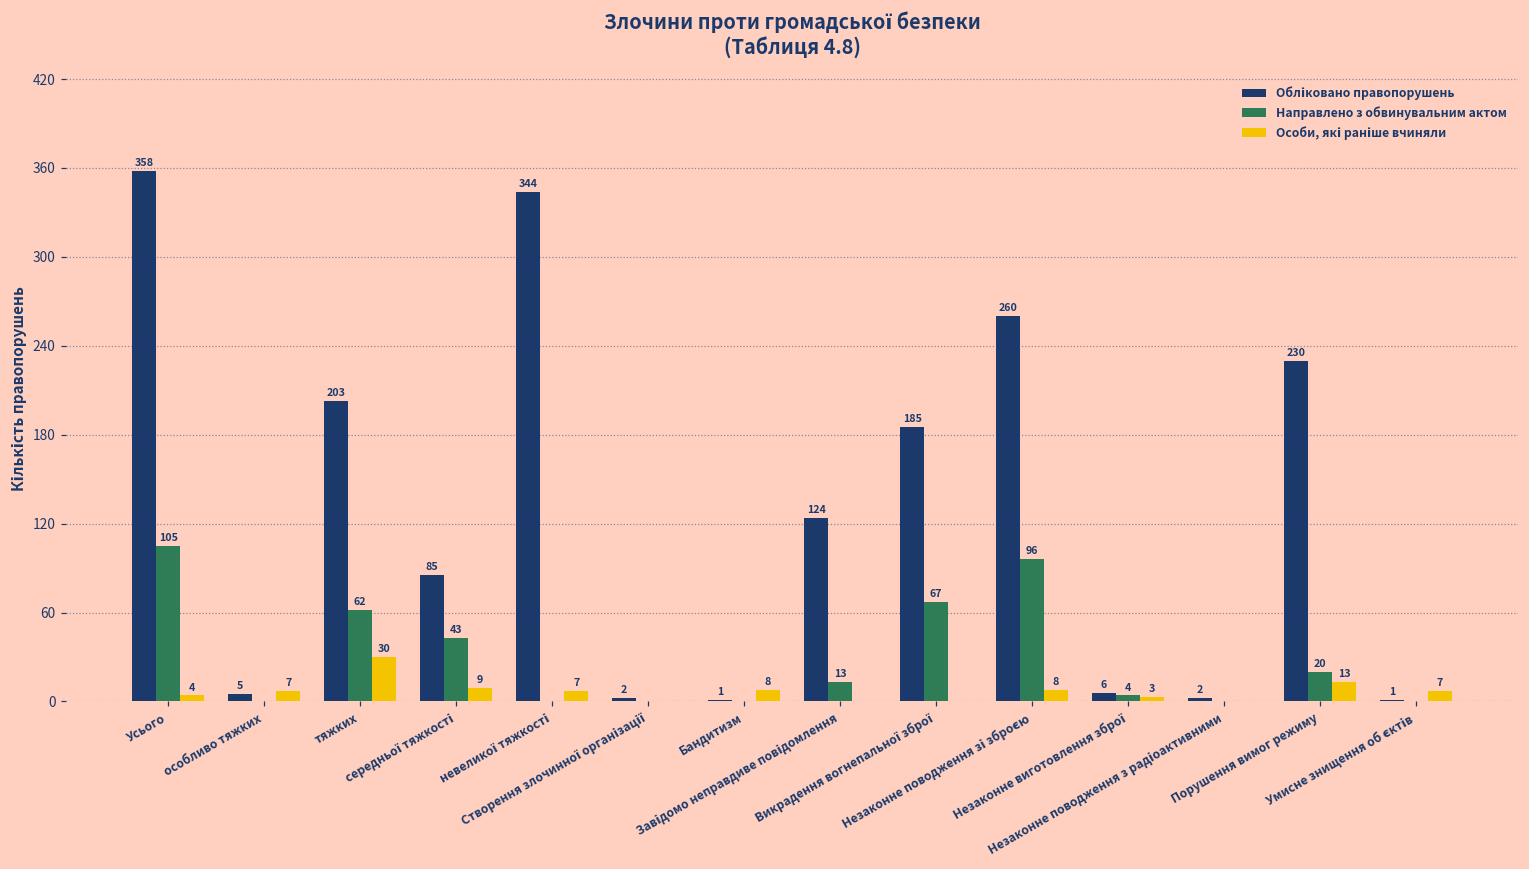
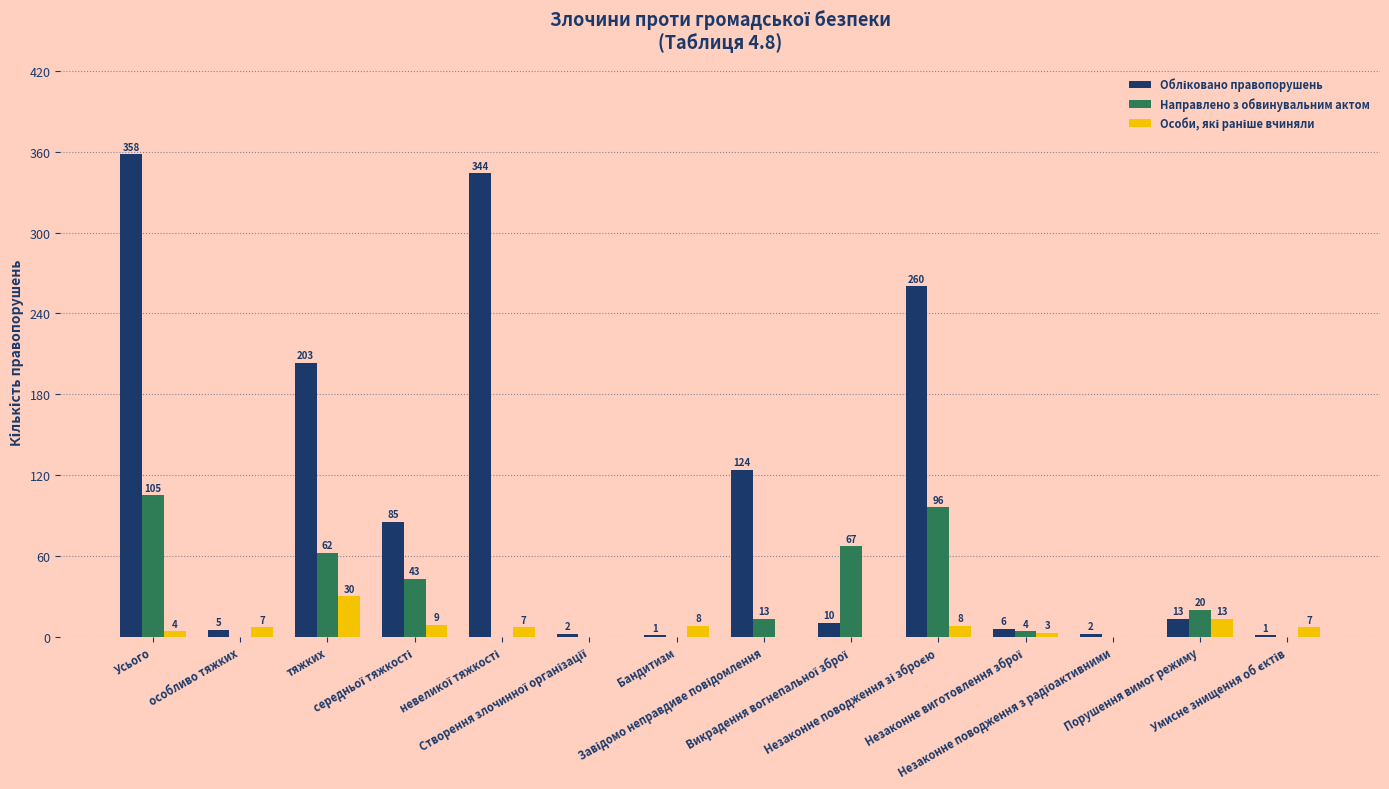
Обліковано правопорушень, Викрадення вогнепальної зброї: 185 -> 10
Обліковано правопорушень, Порушення вимог режиму: 230 -> 13
